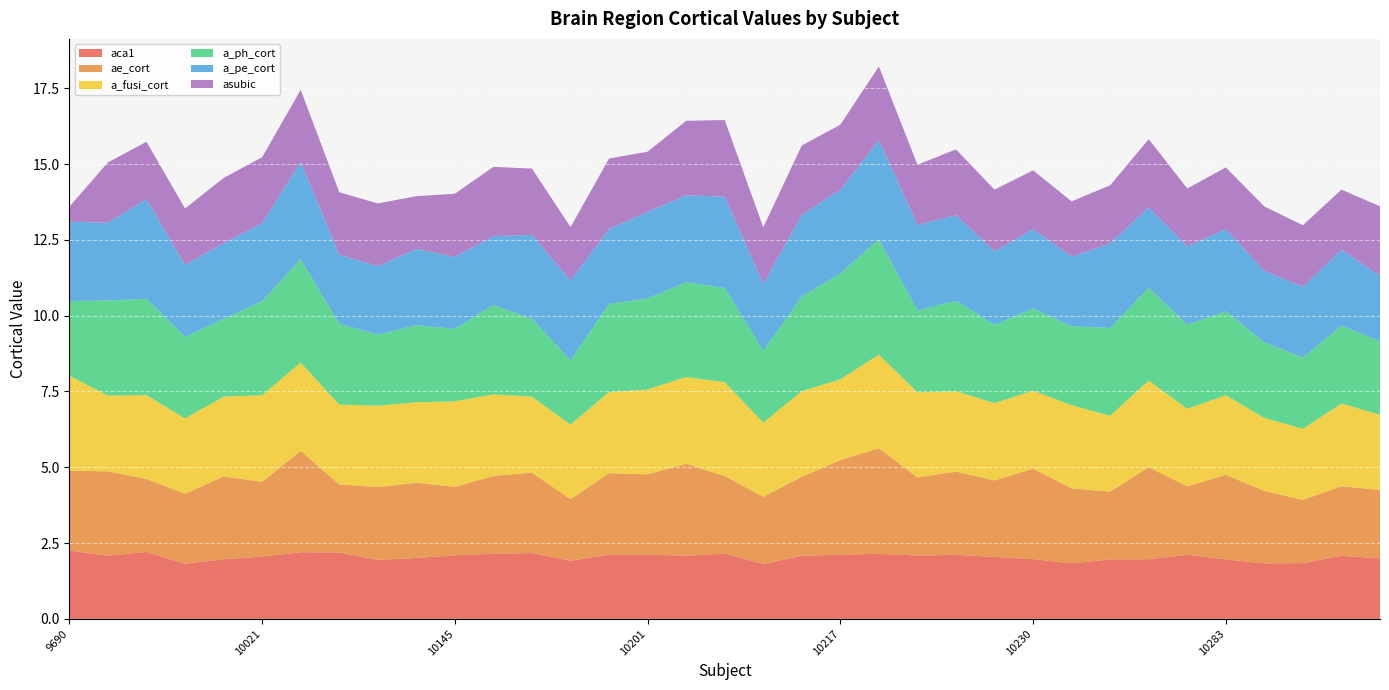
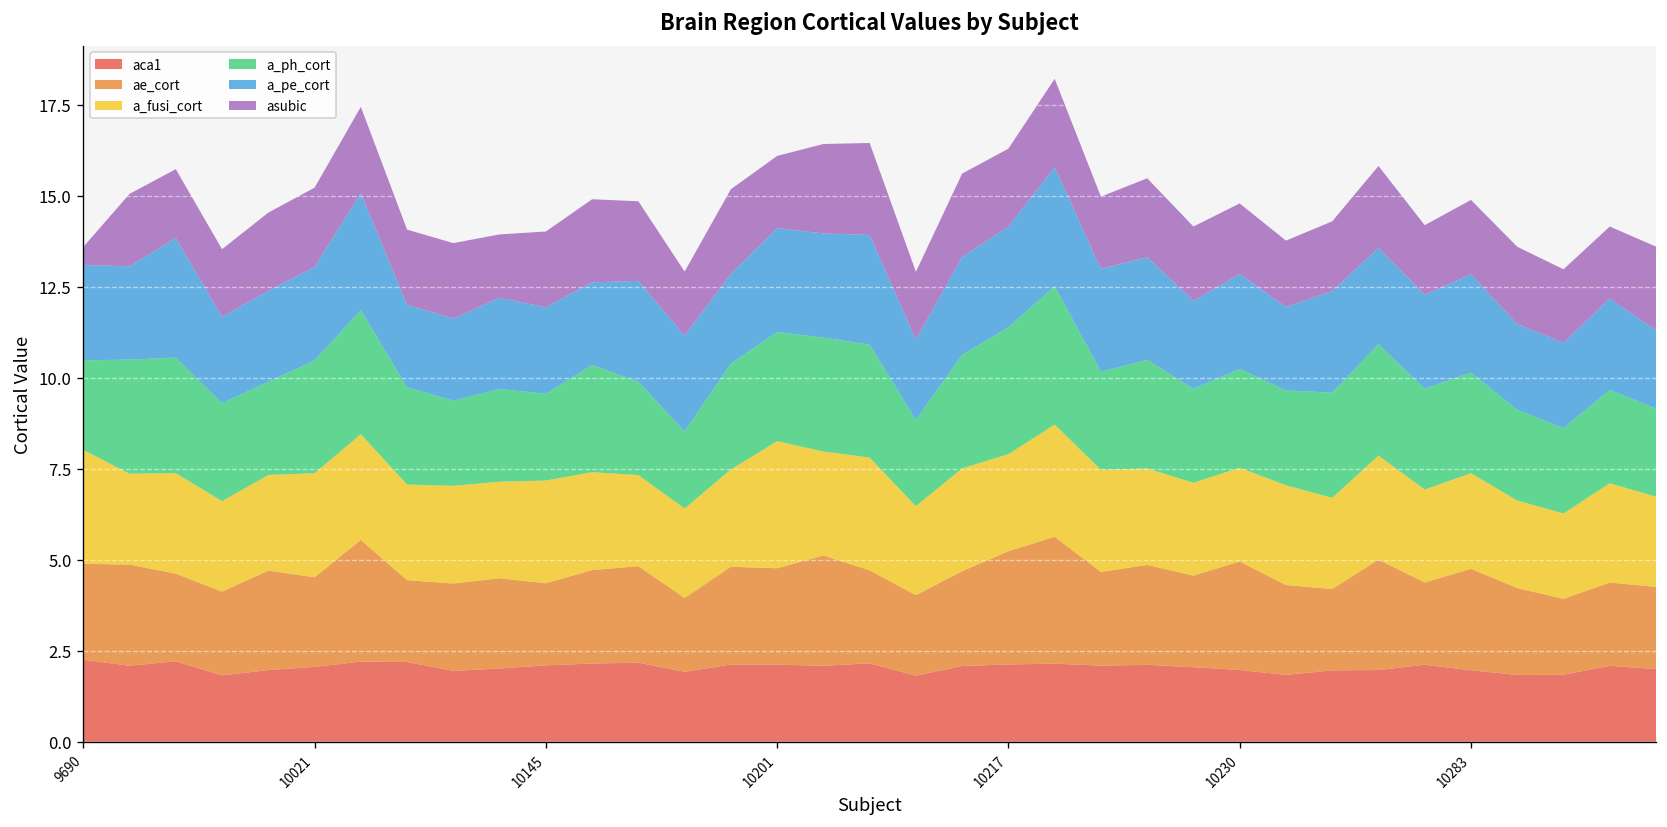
a_fusi_cort, 10201: 2.8 -> 3.5
